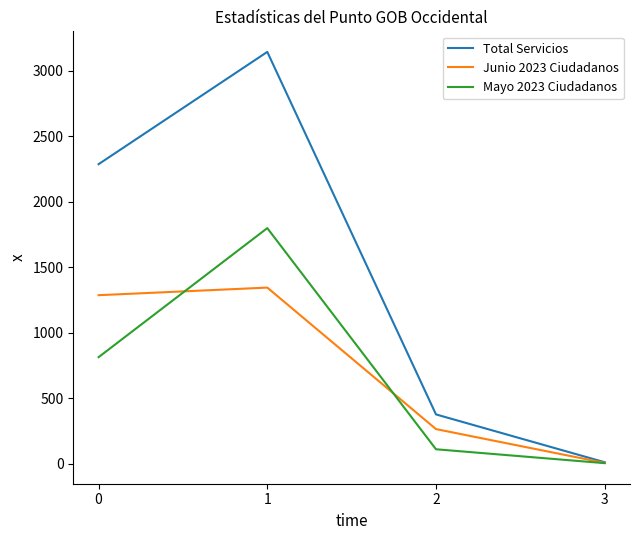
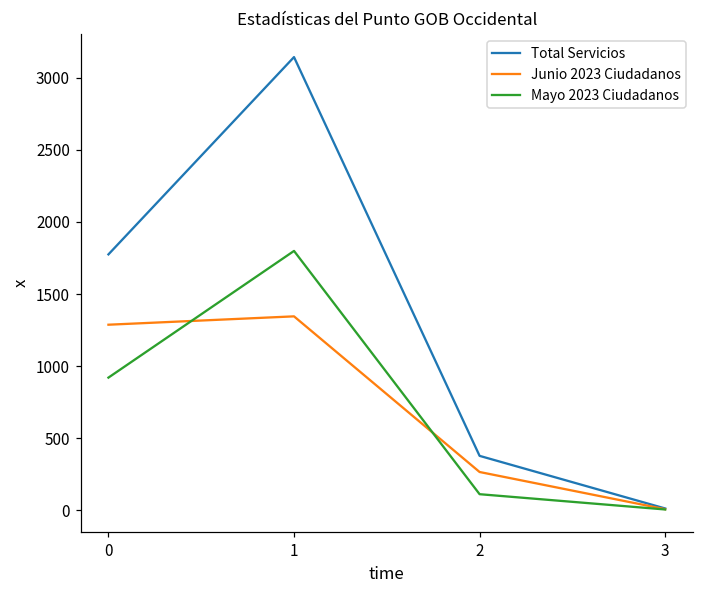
Total Servicios, 0: 2290 -> 1780
Mayo 2023 Ciudadanos, 0: 810 -> 920
